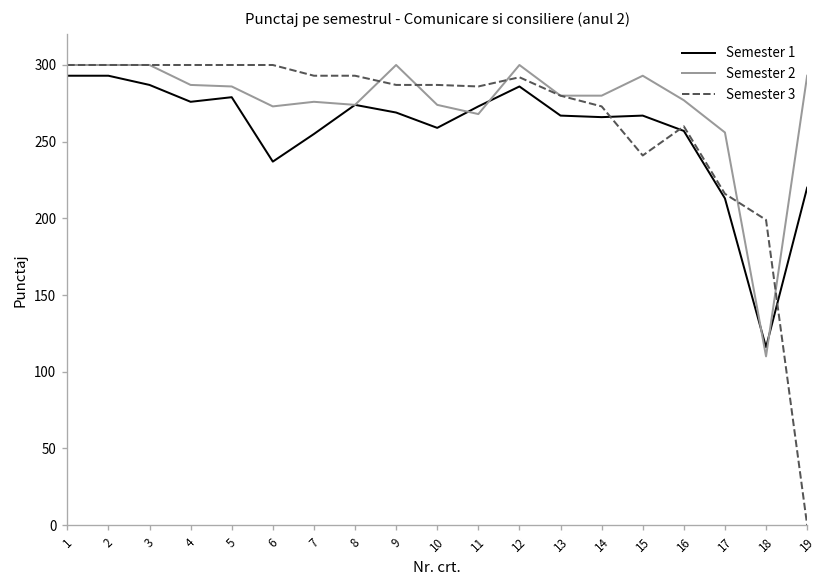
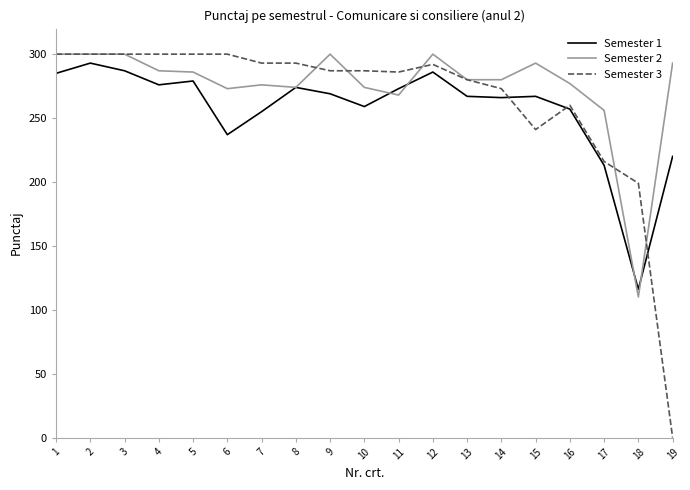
Semester 1, 1: 293 -> 285
